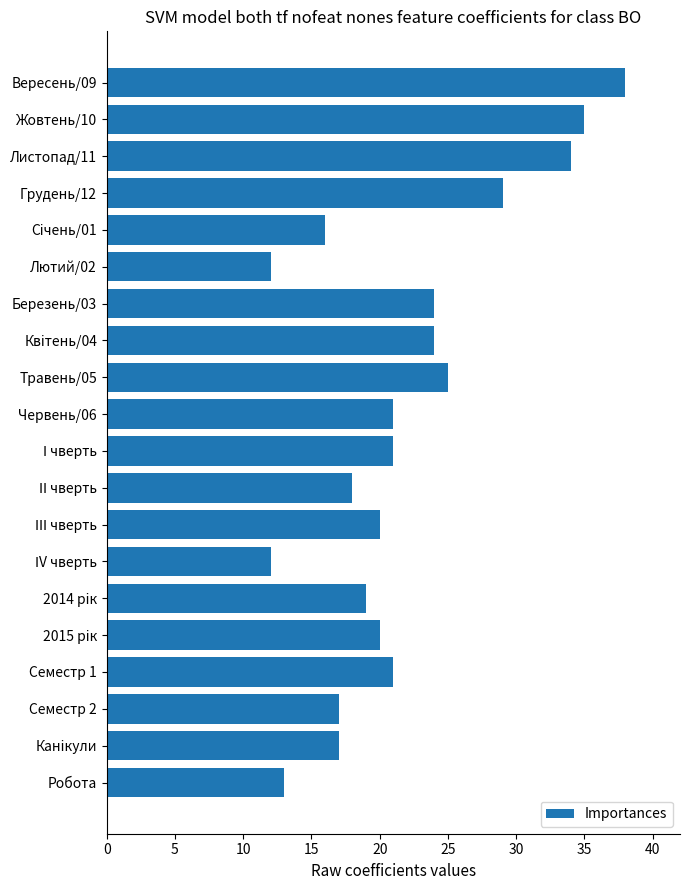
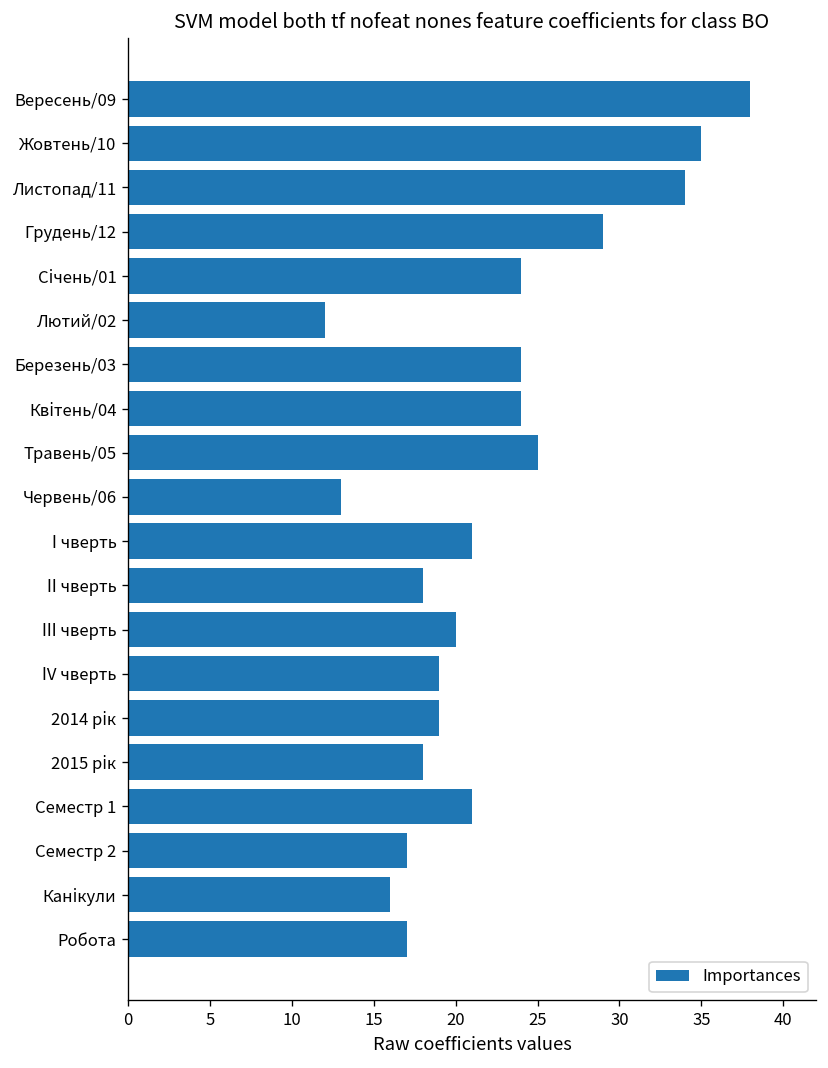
Січень/01: 16 -> 24
Червень/06: 21 -> 13
ІV чверть: 12 -> 19
2015 рік: 20 -> 18
Канікули: 17 -> 16
Робота: 13 -> 17
